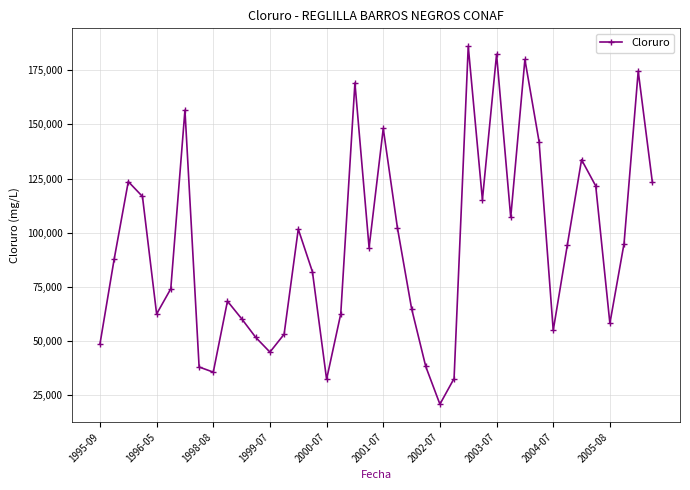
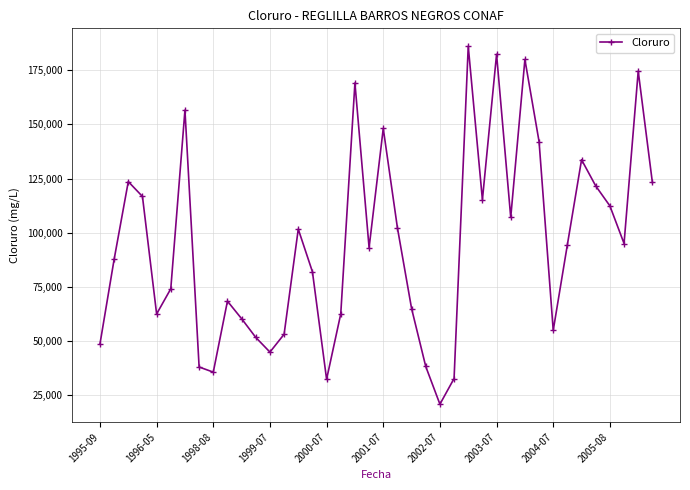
2005-08: 58,000 -> 112,000
